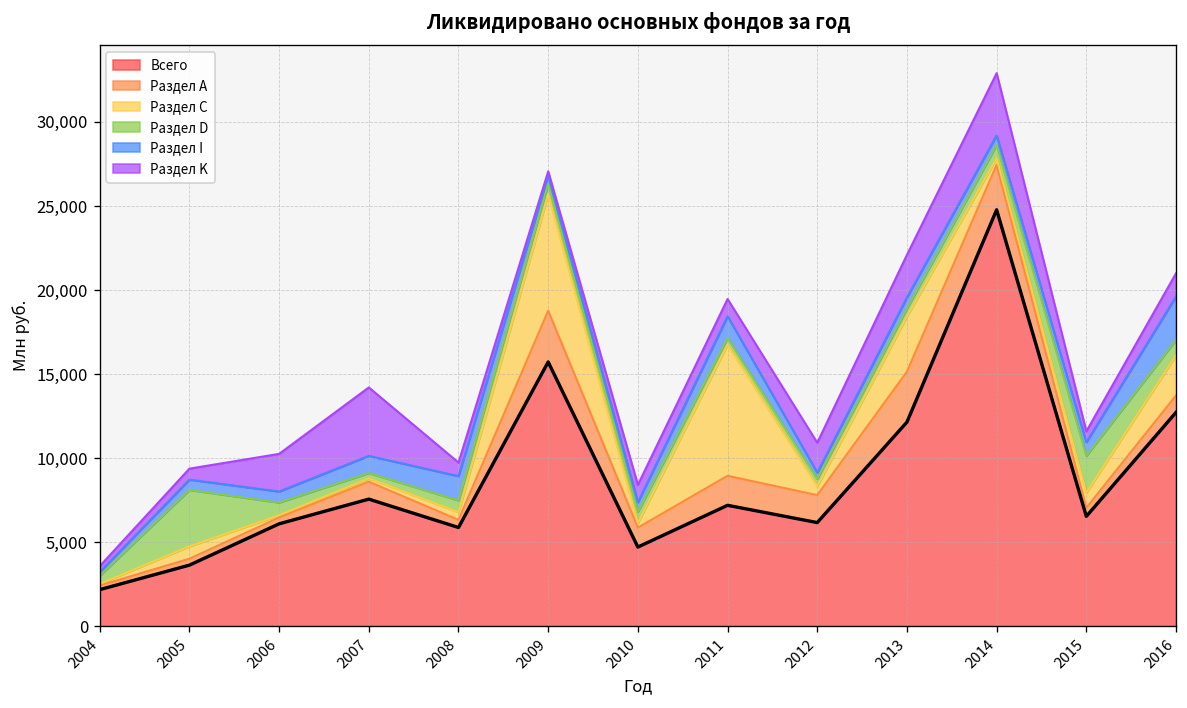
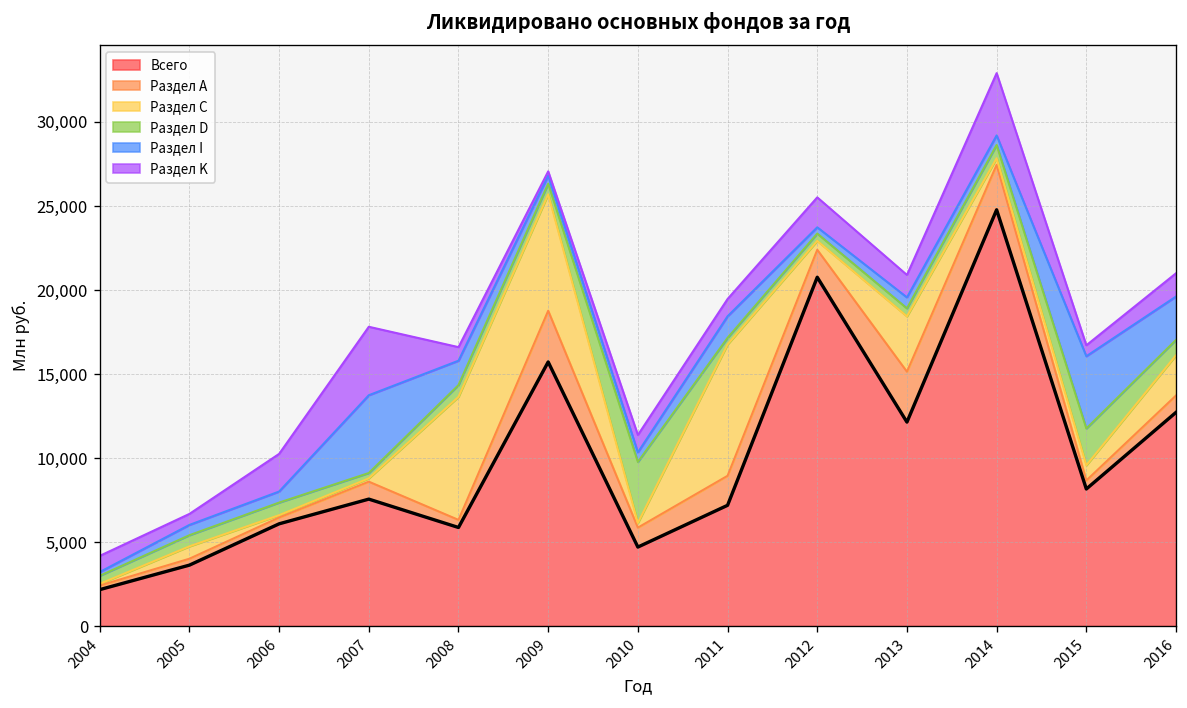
Раздел K, 2004: 400 -> 1,000
Раздел D, 2005: 3,400 -> 700
Раздел I, 2007: 1,000 -> 4,600
Раздел С, 2008: 500 -> 7,300
Раздел D, 2010: 700 -> 3,600
Всего, 2012: 6,200 -> 20,800
Раздел K, 2013: 2,500 -> 1,300
Всего, 2015: 6,500 -> 8,200
Раздел I, 2015: 800 -> 4,300
